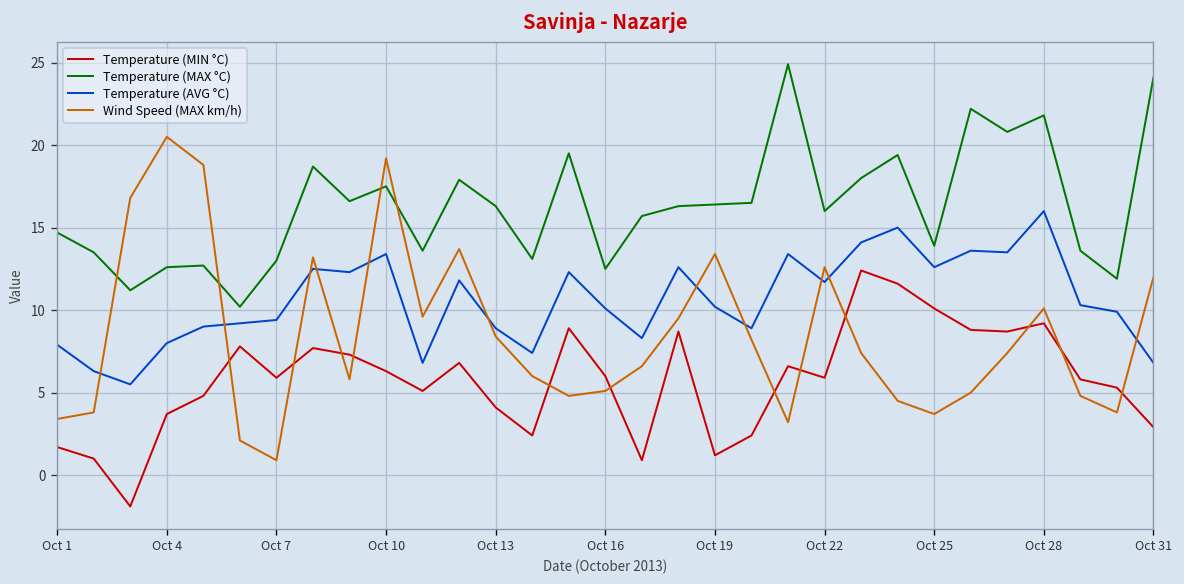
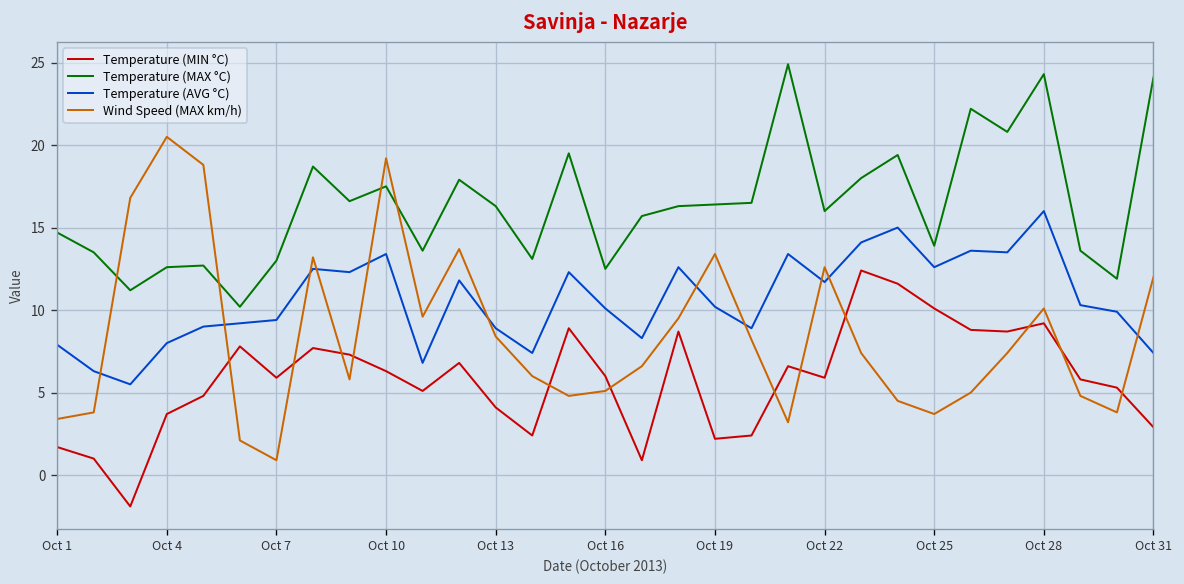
Temperature (MIN °C), Oct 19: 1.2 -> 2.2
Temperature (MAX °C), Oct 28: 21.8 -> 24.3
Temperature (AVG °C), Oct 31: 6.8 -> 7.4
